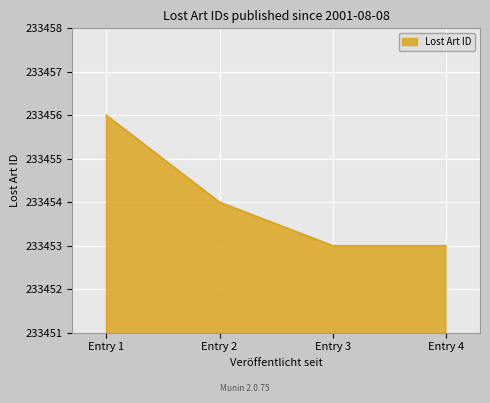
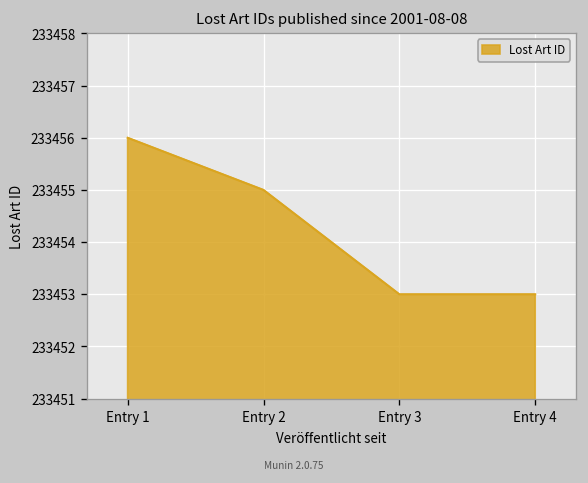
Entry 2: 233454 -> 233455
